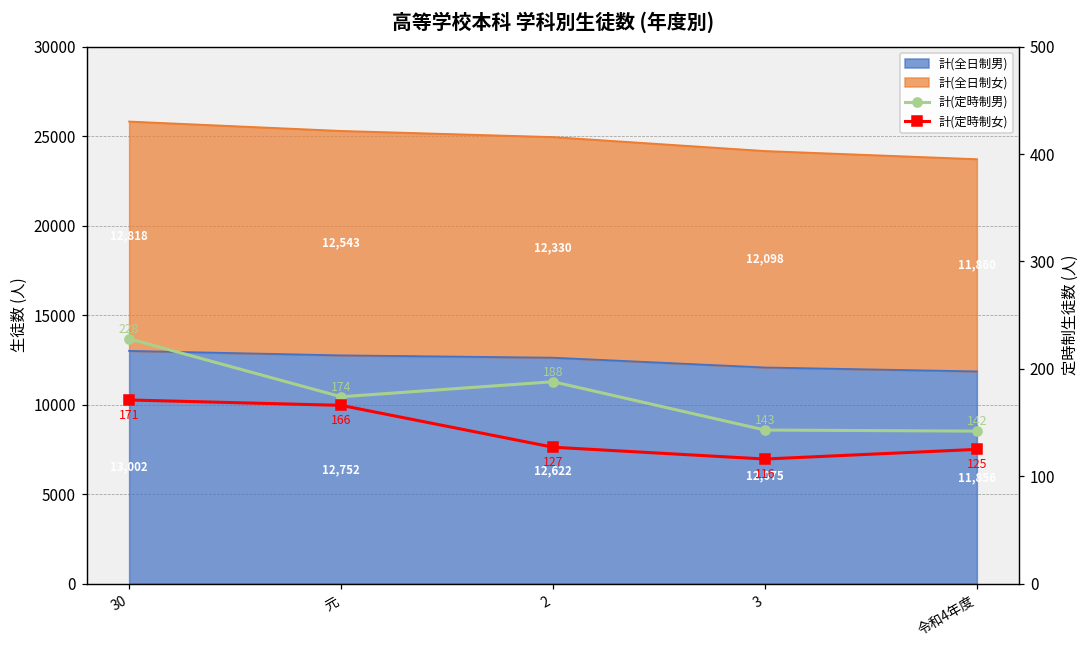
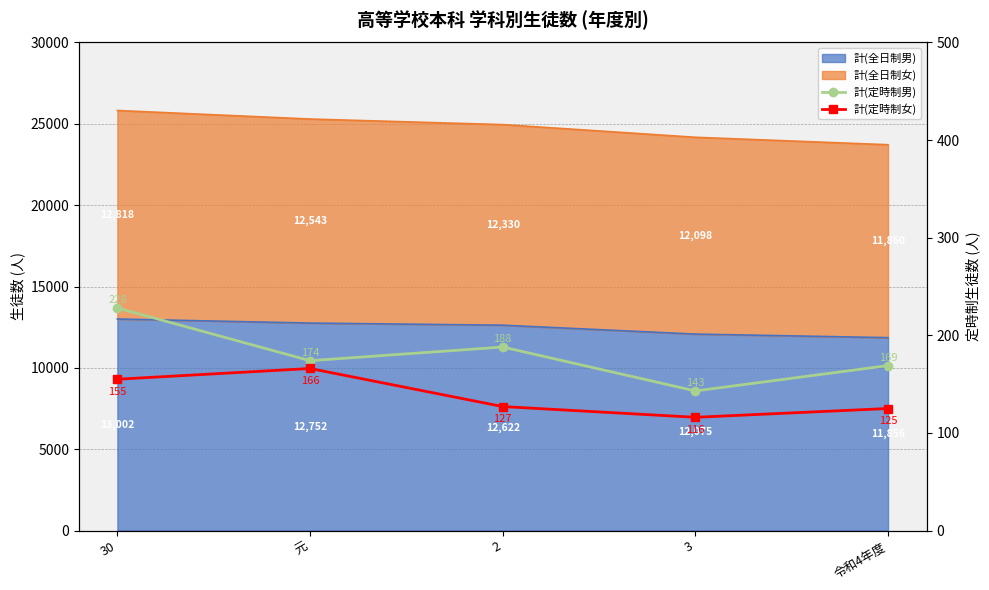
計(定時制女), 30: 171 -> 155
計(定時制男), 令和4年度: 142 -> 169
